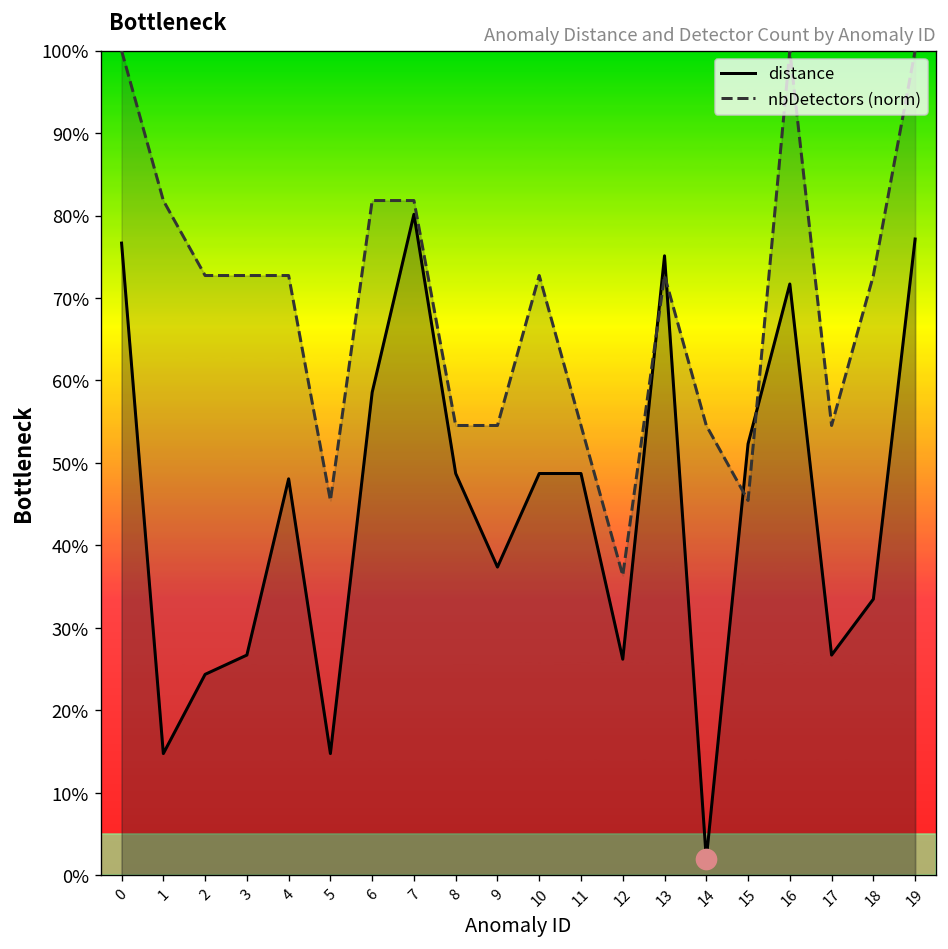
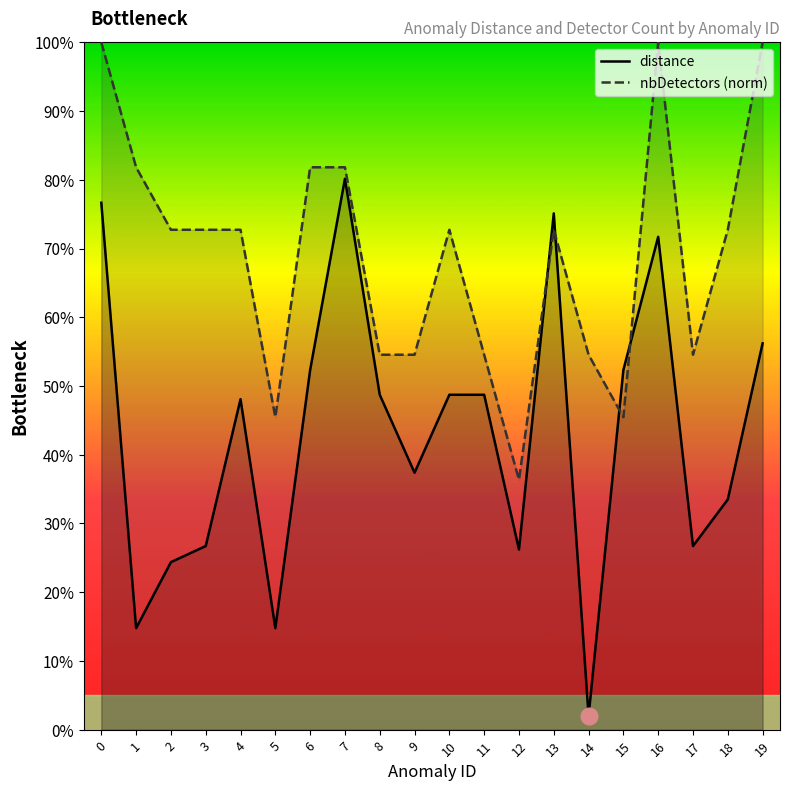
distance, 6: 59% -> 52%
distance, 19: 77% -> 56%
